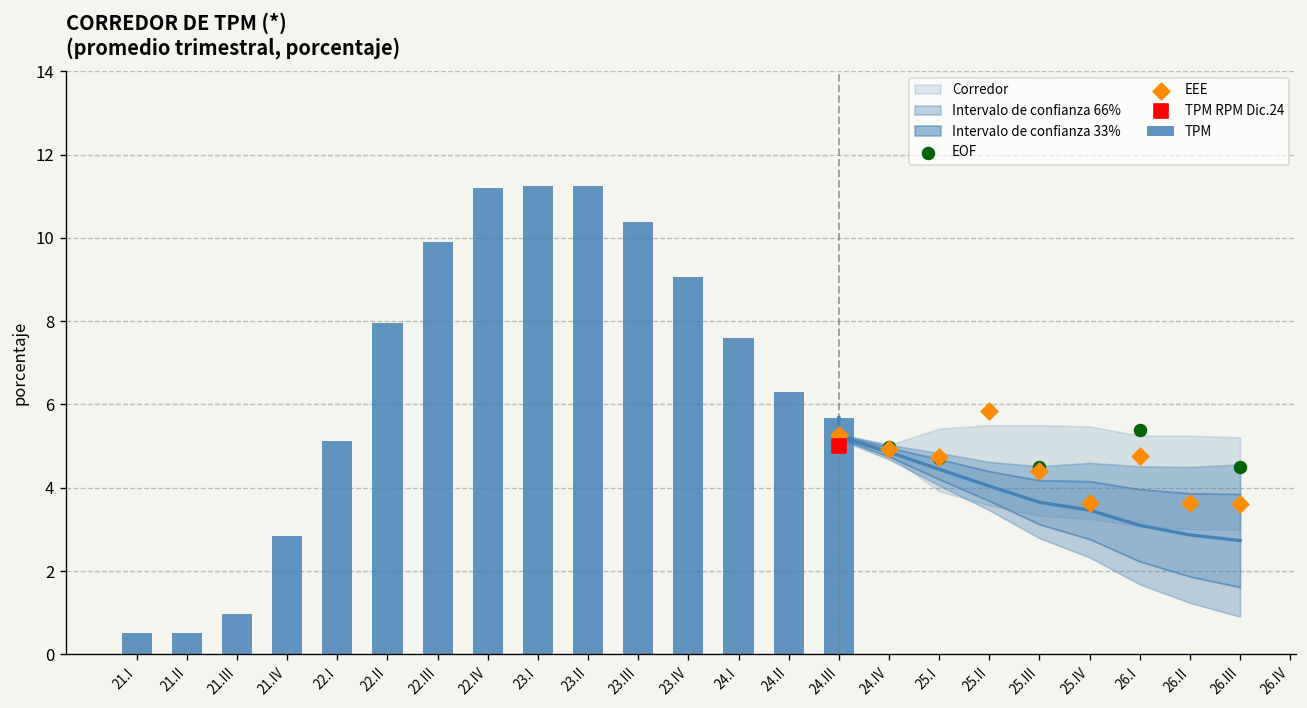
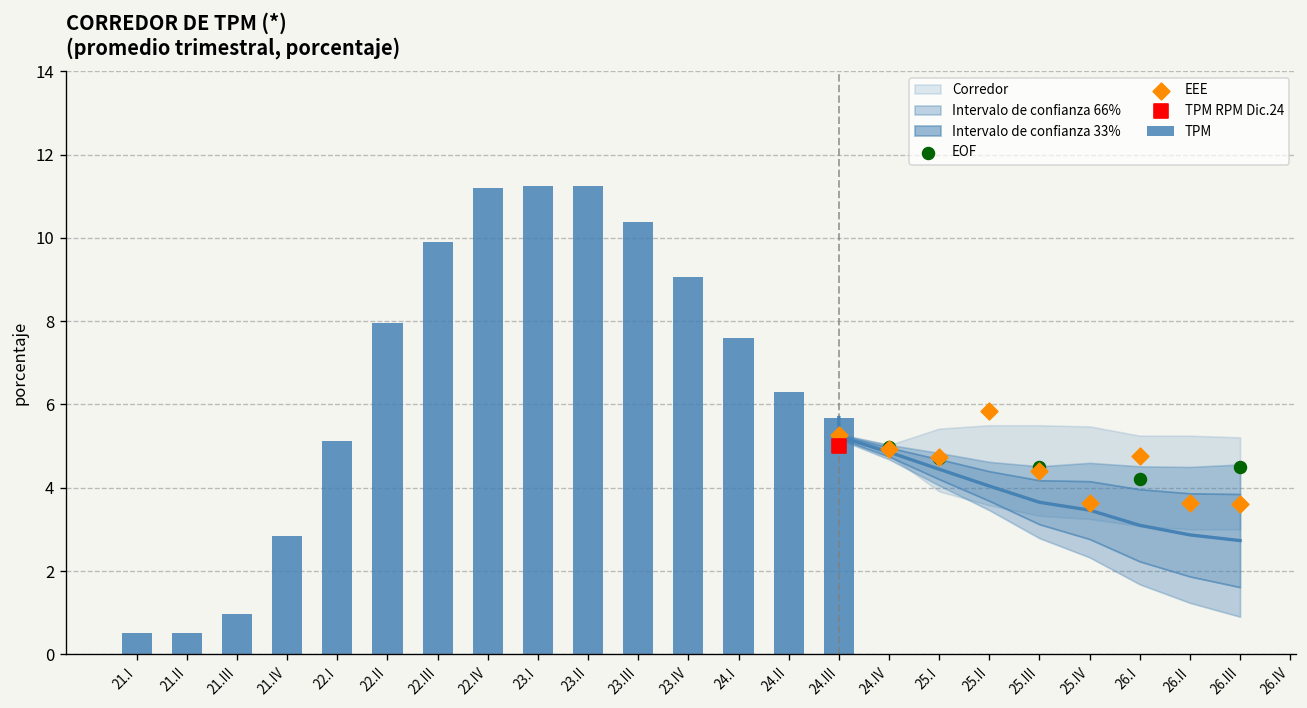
EOF, 26.I: 5.4 -> 4.2
